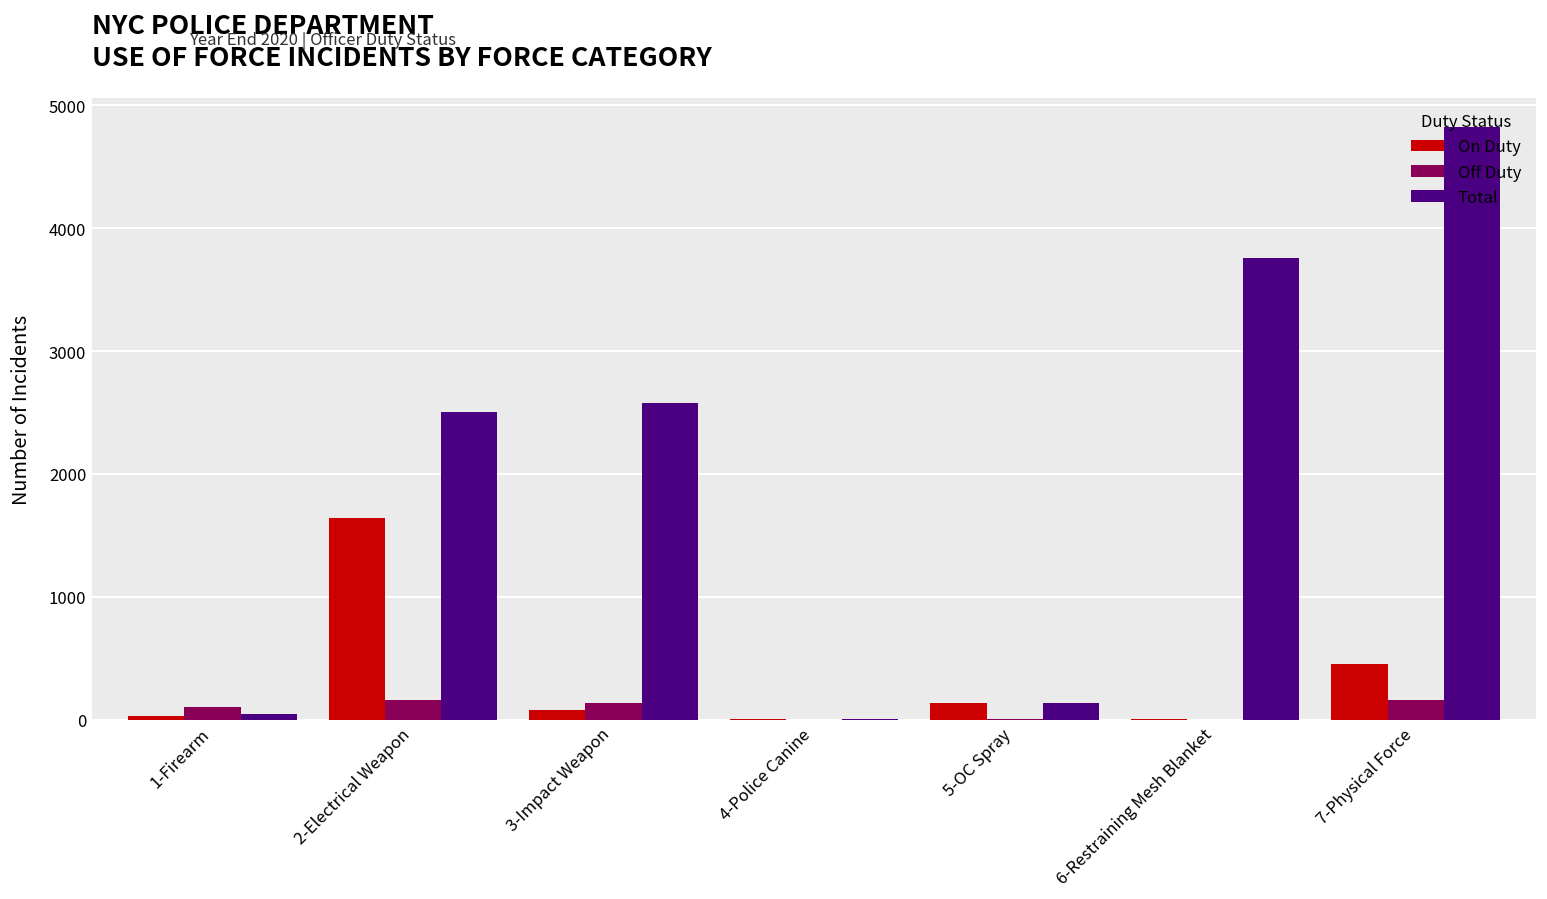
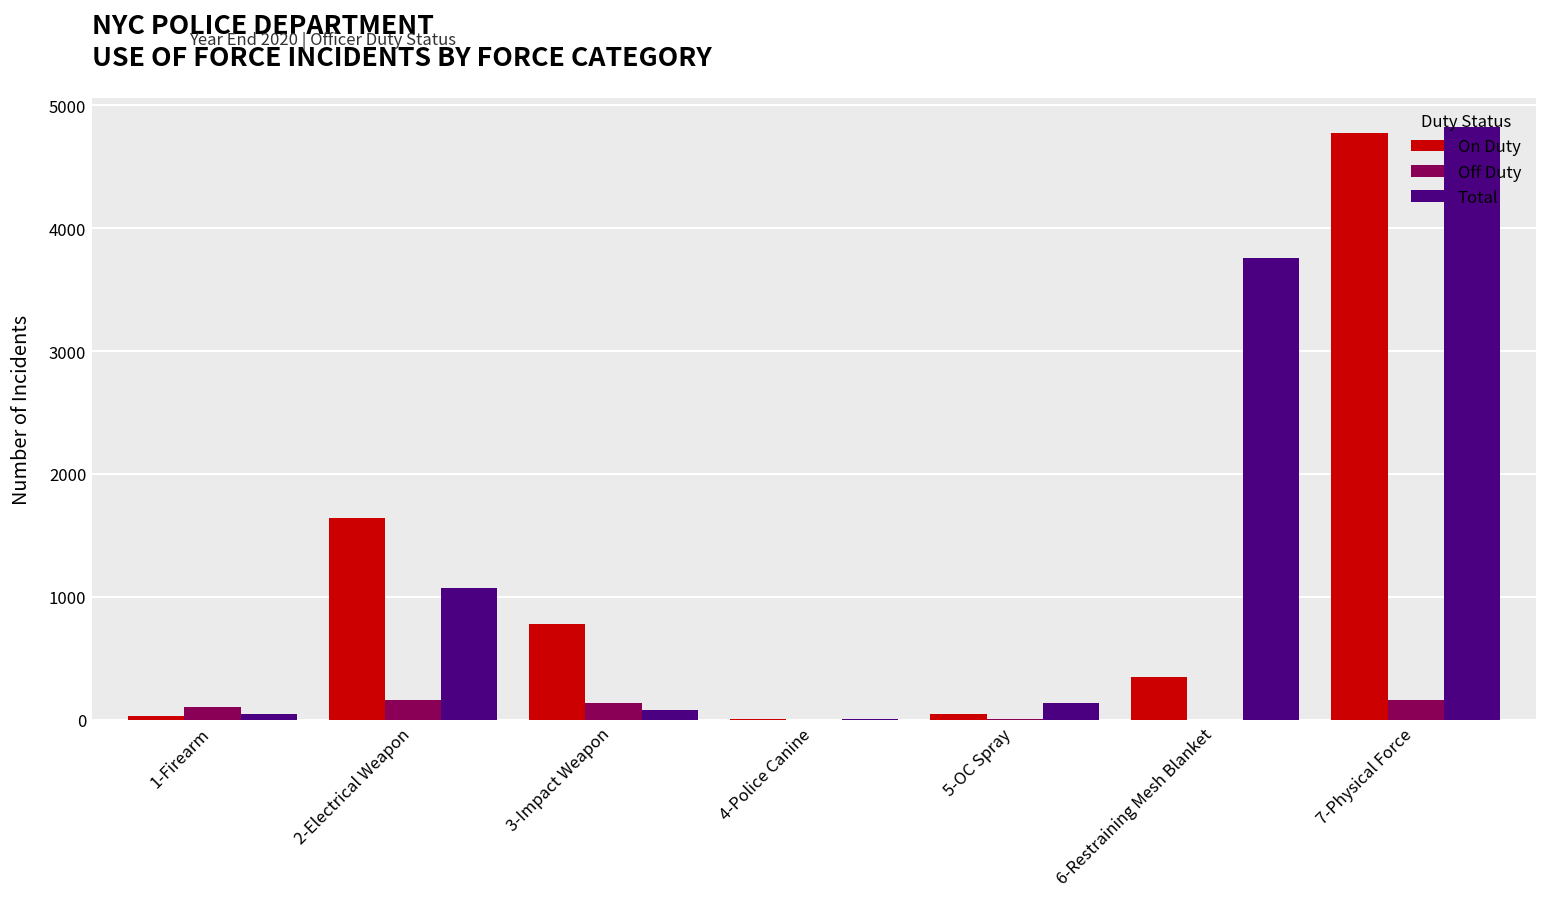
Total, 2-Electrical Weapon: 2500 -> 1070
On Duty, 3-Impact Weapon: 80 -> 770
Total, 3-Impact Weapon: 2580 -> 80
On Duty, 5-OC Spray: 130 -> 50
On Duty, 6-Restraining Mesh Blanket: 10 -> 340
On Duty, 7-Physical Force: 450 -> 4770
